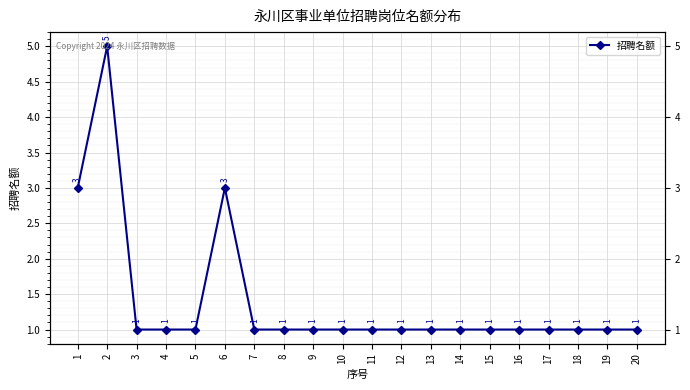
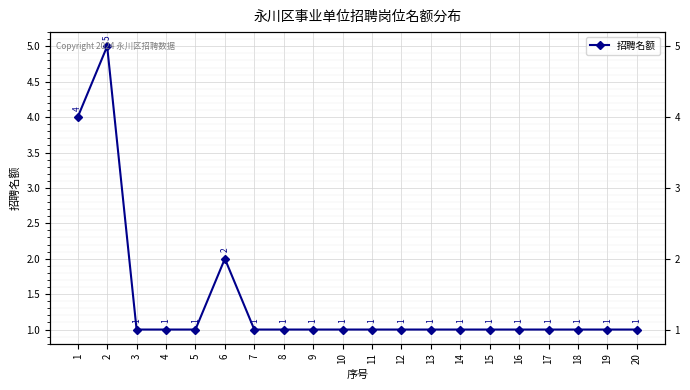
1: 3 -> 4
6: 3 -> 2
